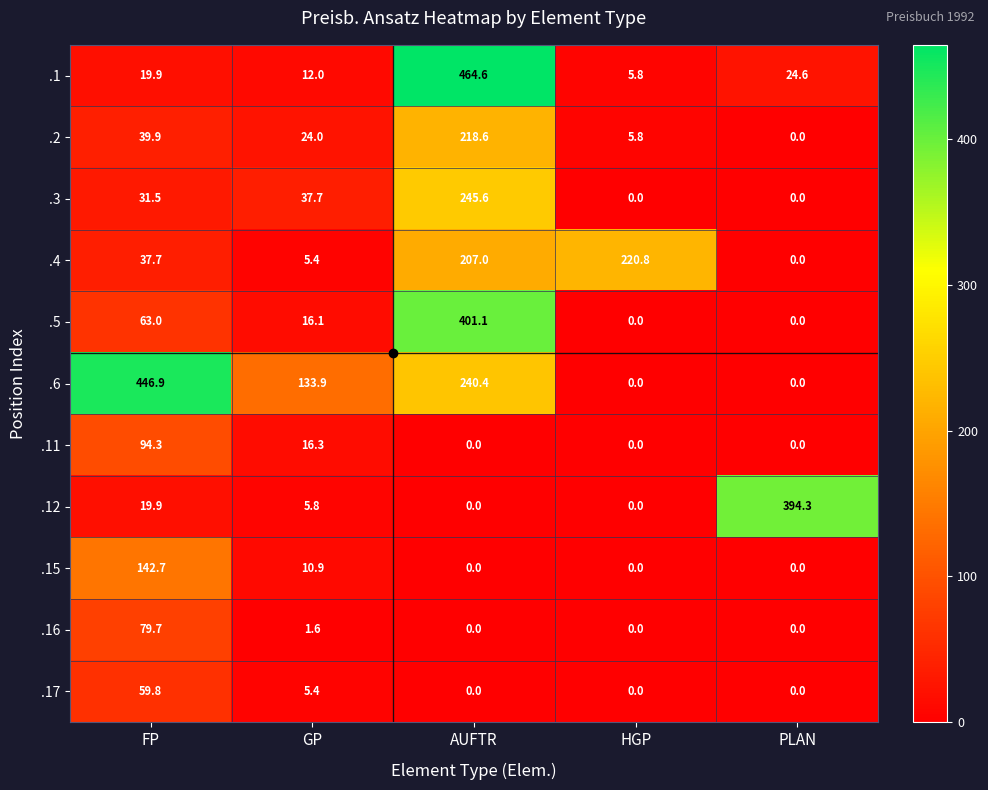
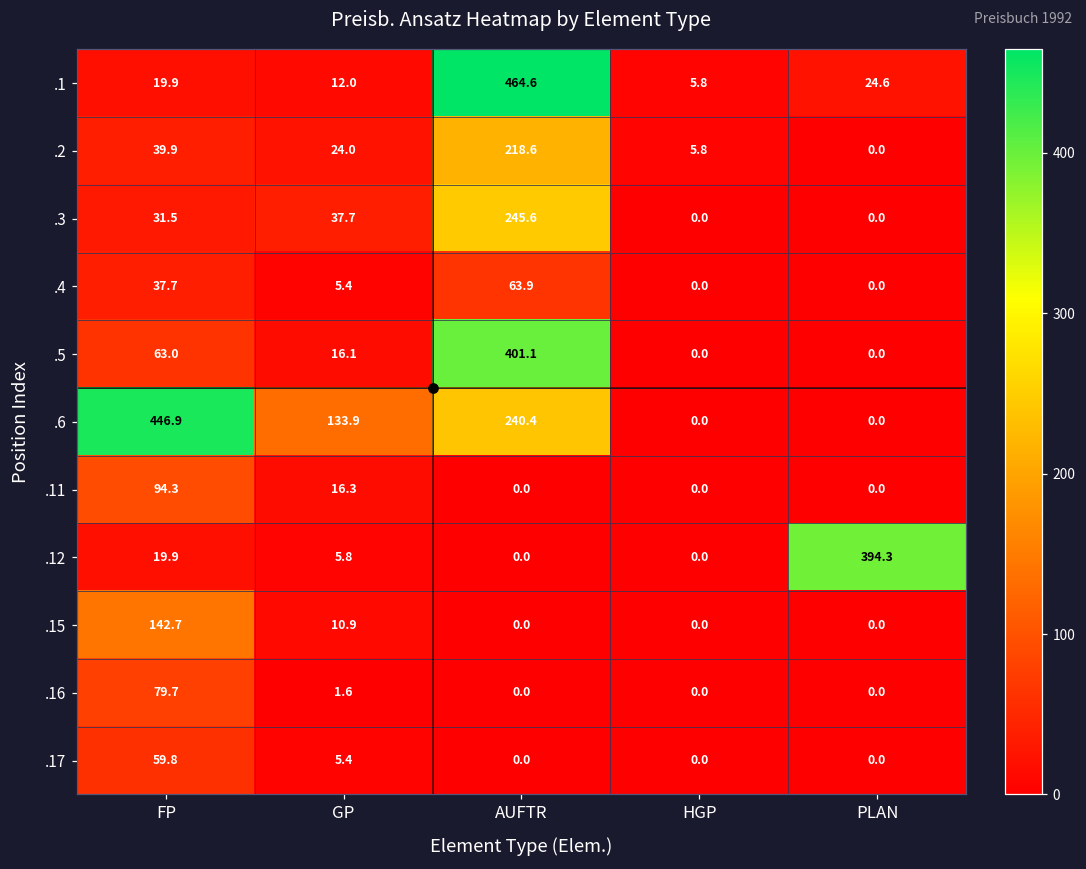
.4, AUFTR: 207.0 -> 63.9
.4, HGP: 220.8 -> 0.0
